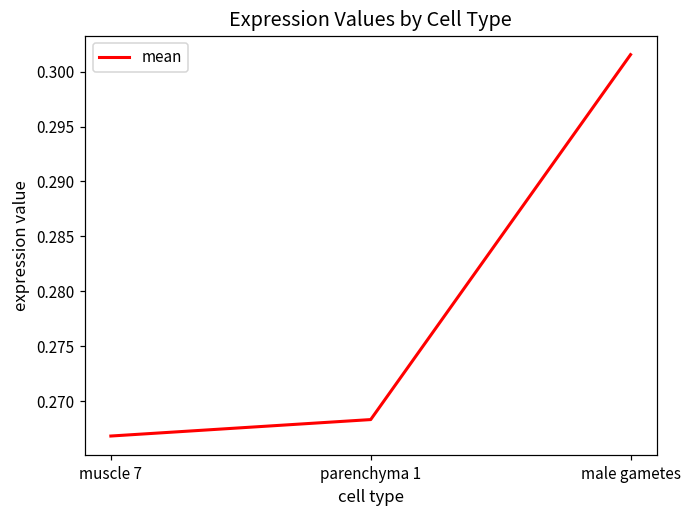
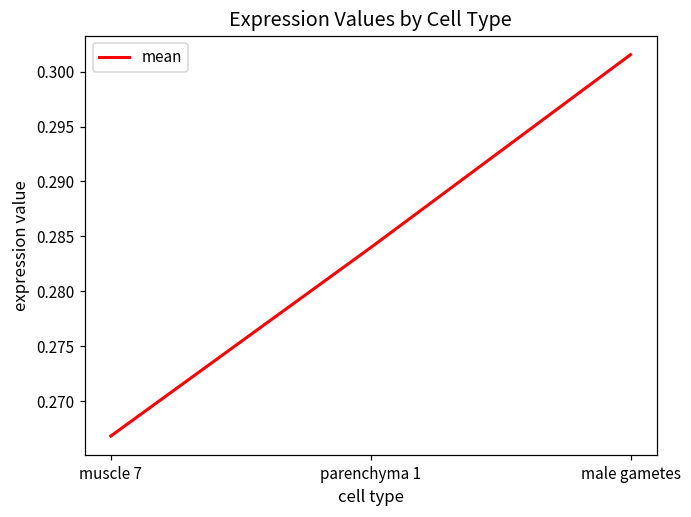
parenchyma 1: 0.268 -> 0.284
